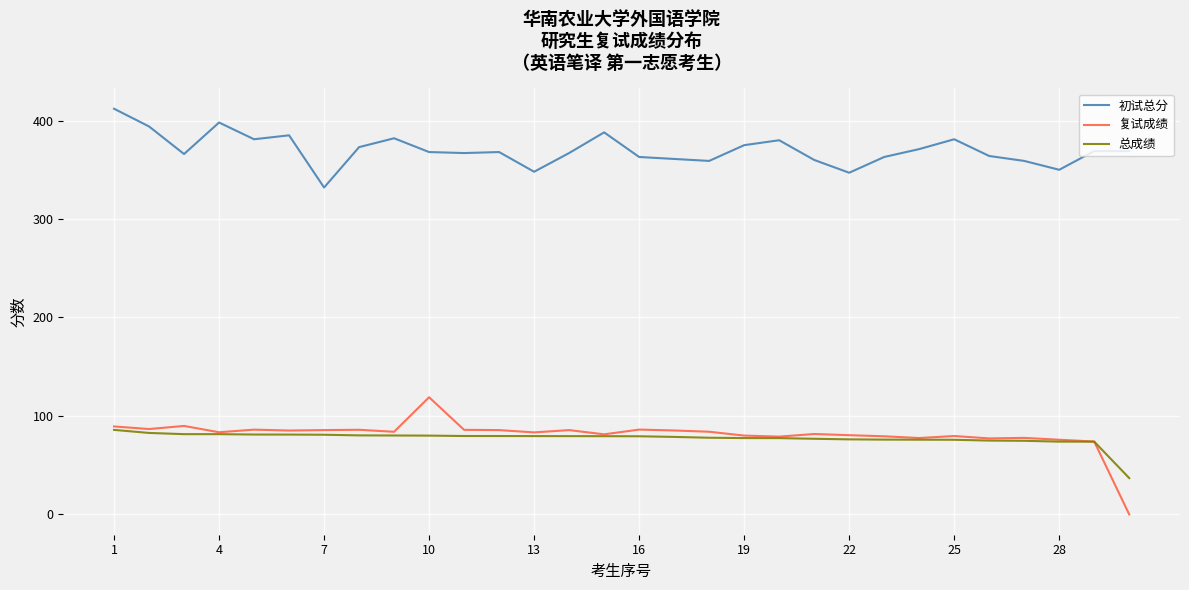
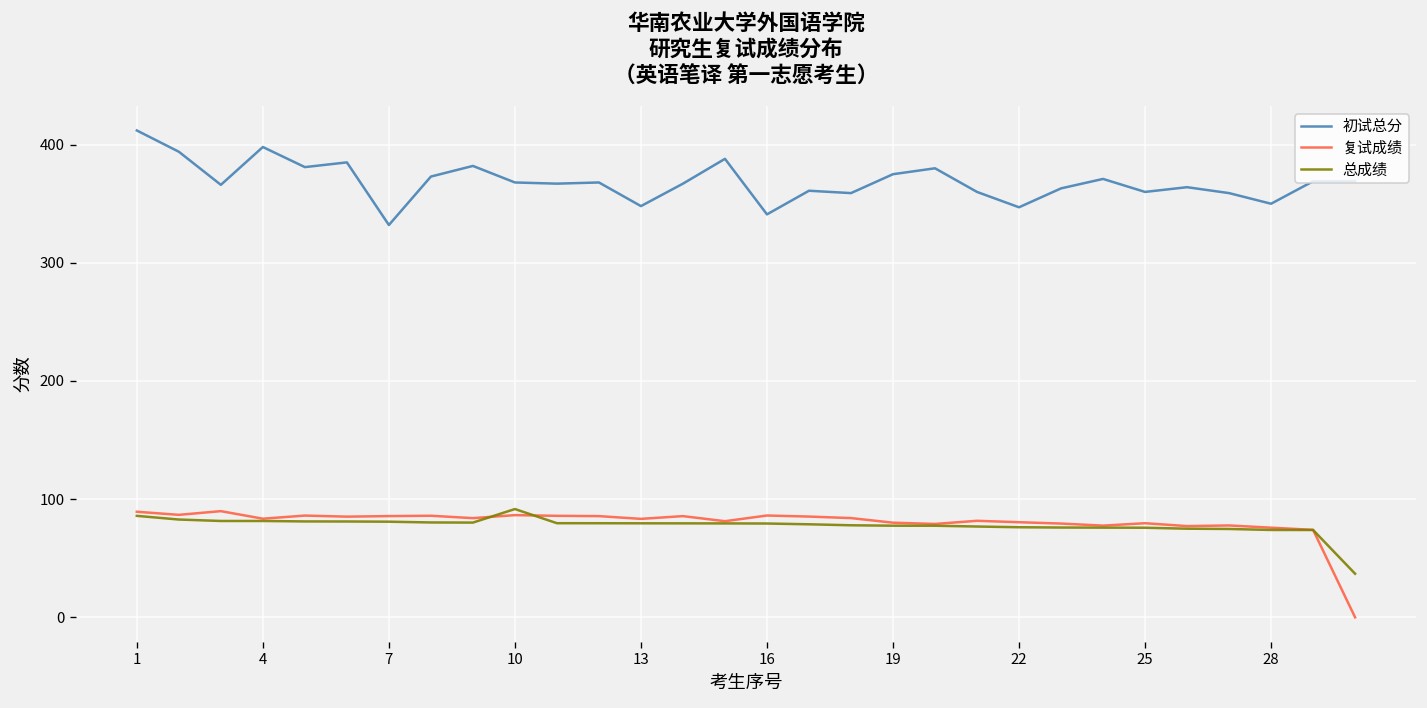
复试成绩, 10: 120 -> 90
总成绩, 10: 80 -> 90
初试总分, 16: 360 -> 340
初试总分, 25: 380 -> 360
